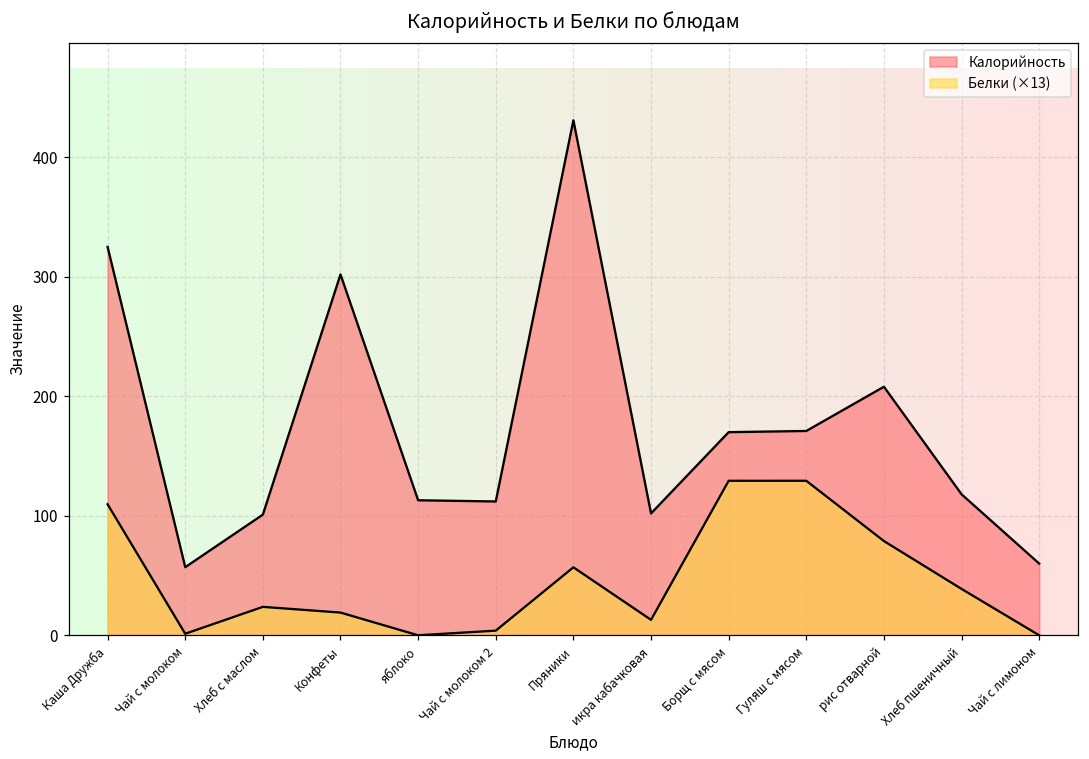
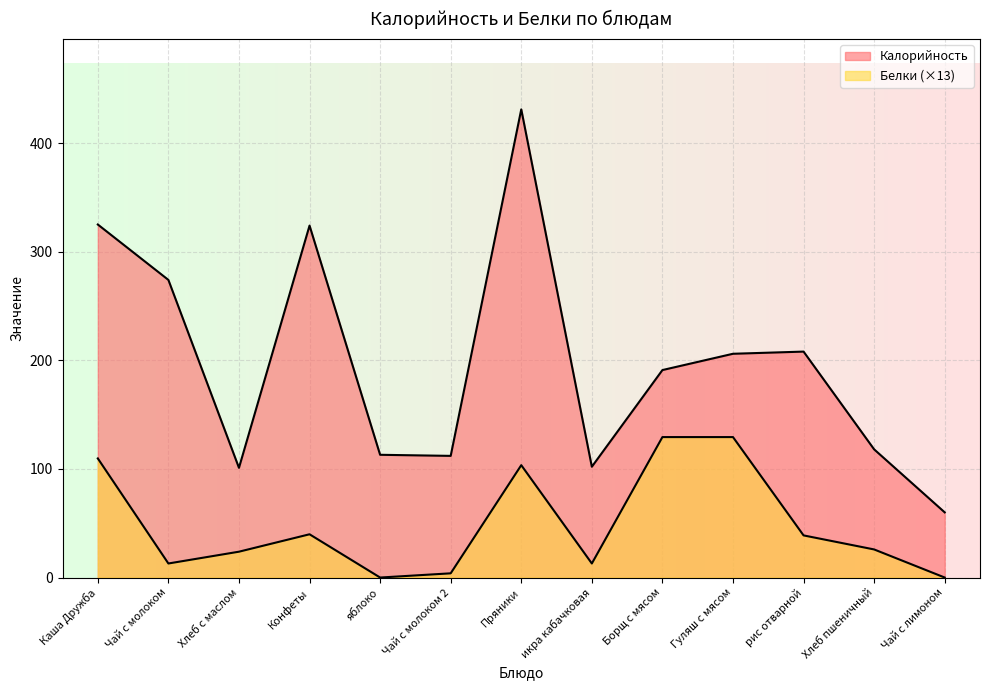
Калорийность, Чай с молоком: 57 -> 274
Белки (×13), Чай с молоком: 1 -> 13
Калорийность, Конфеты: 302 -> 324
Белки (×13), Конфеты: 19 -> 40
Белки (×13), Пряники: 57 -> 103
Калорийность, Борщ с мясом: 170 -> 191
Калорийность, Гуляш с мясом: 171 -> 206
Белки (×13), рис отварной: 79 -> 39
Белки (×13), Хлеб пшеничный: 39 -> 26
